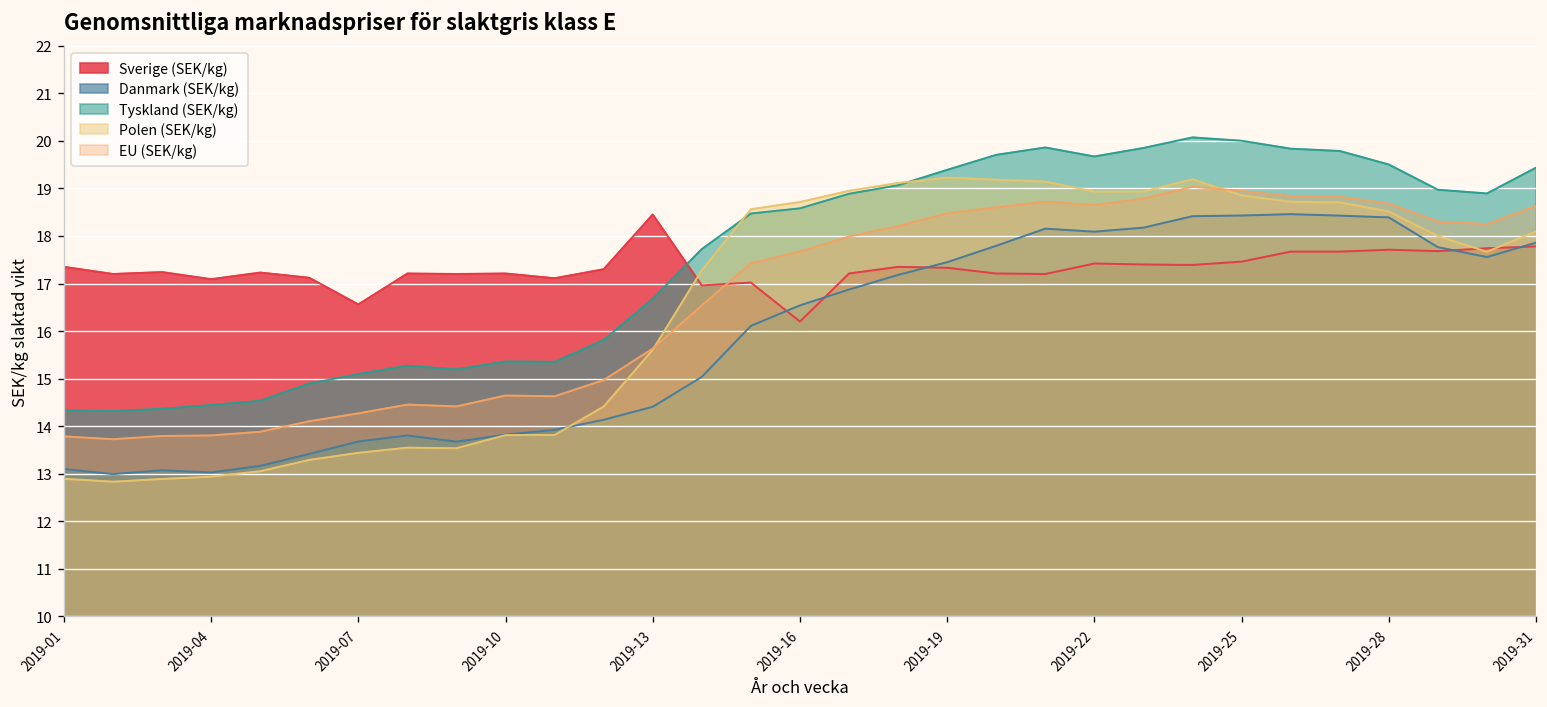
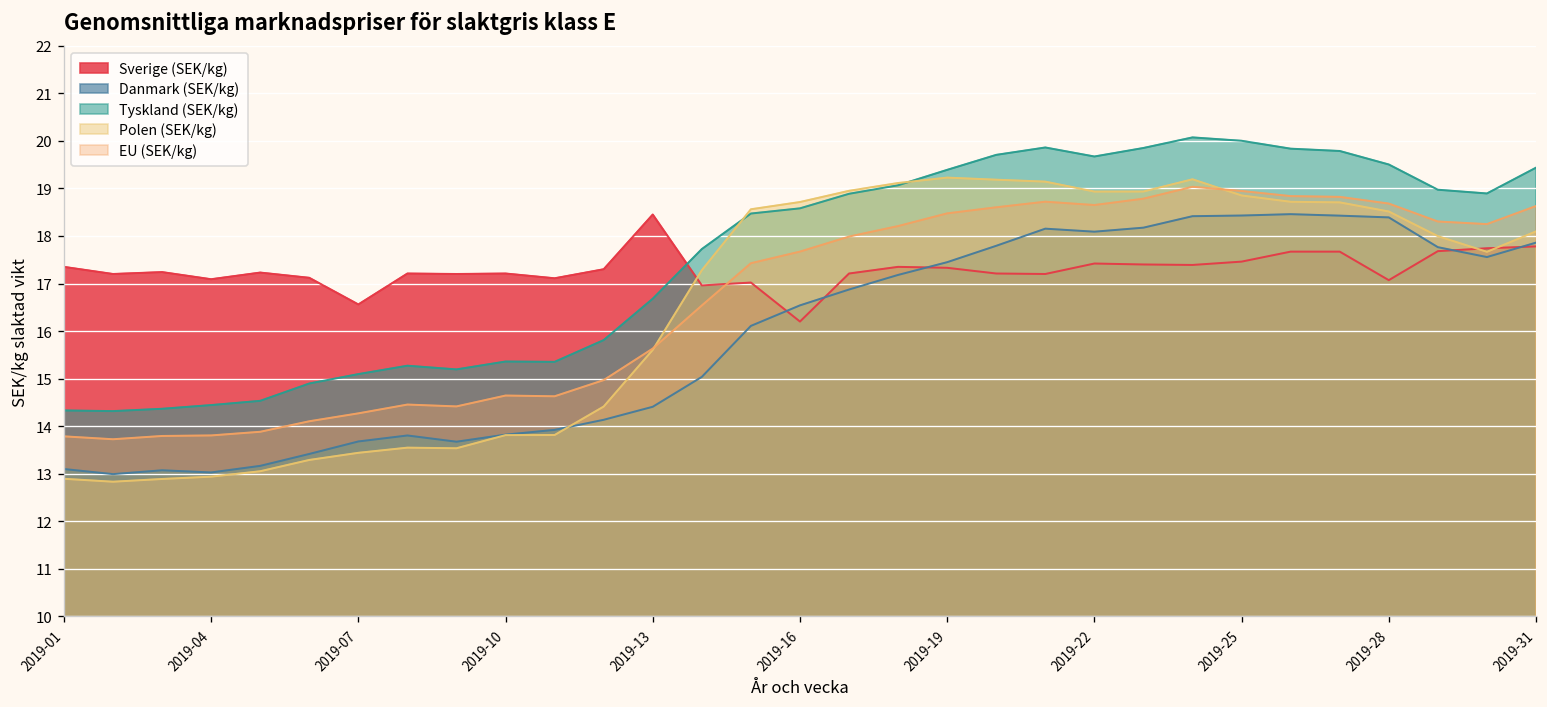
Sverige (SEK/kg), 2019-28: 17.7 -> 17.1
